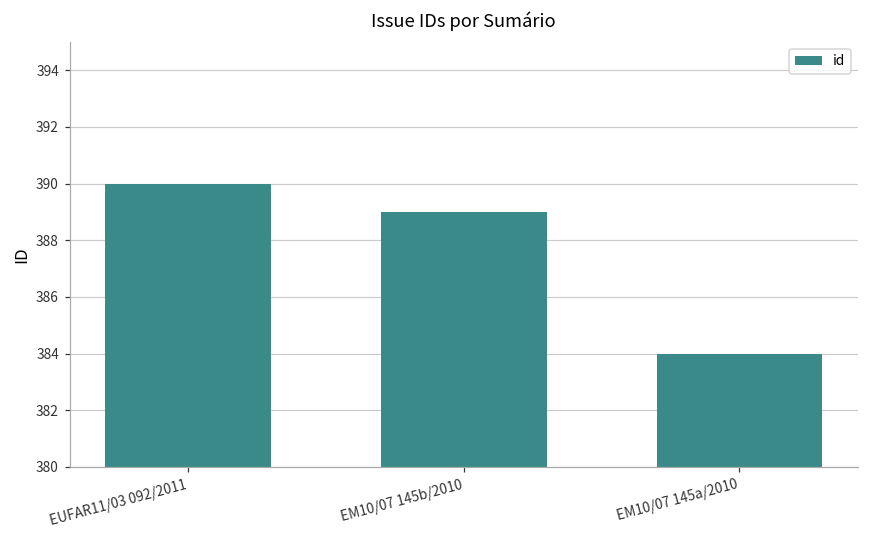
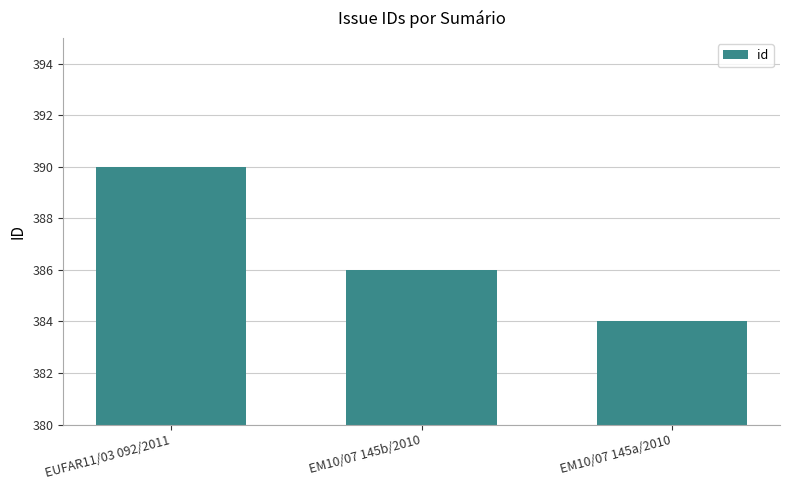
EM10/07 145b/2010: 389 -> 386
